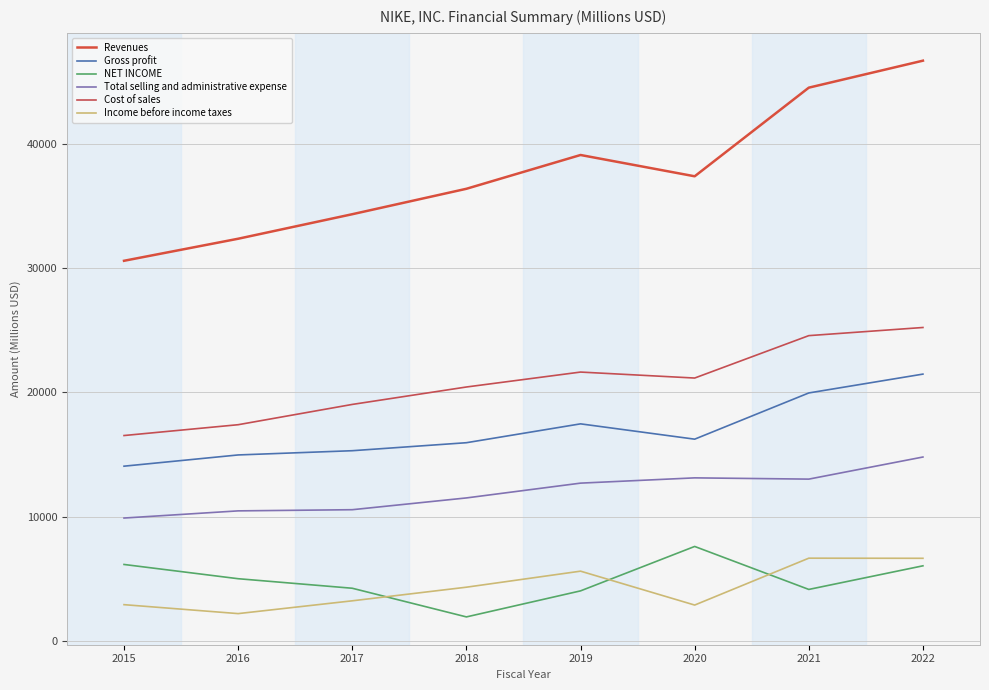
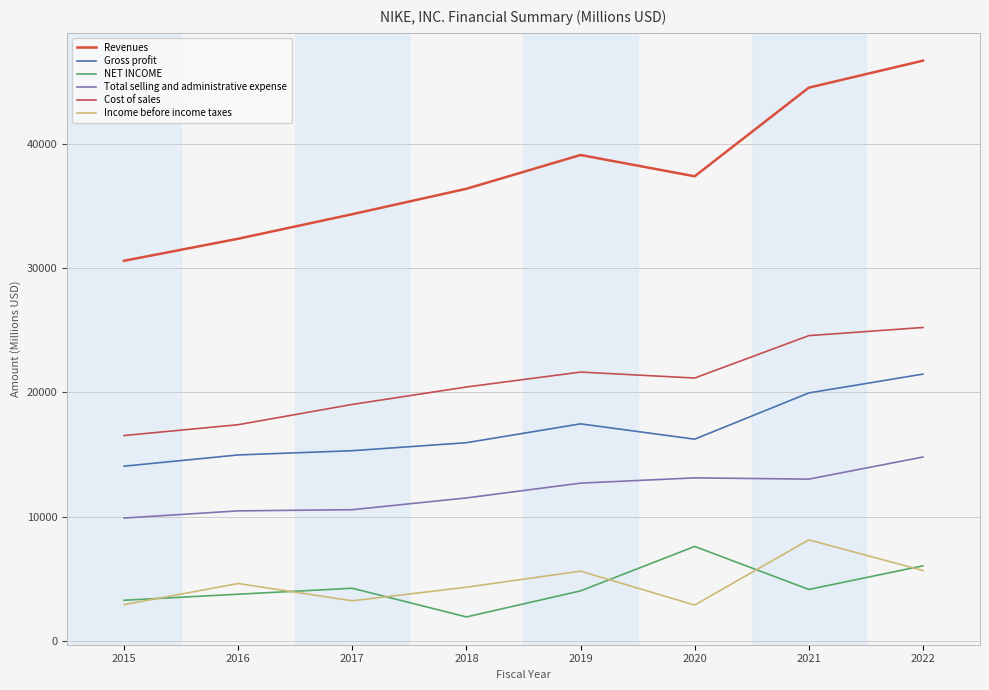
NET INCOME, 2015: 6200 -> 3300
NET INCOME, 2016: 5000 -> 3800
Income before income taxes, 2016: 2200 -> 4600
Income before income taxes, 2021: 6700 -> 8100
Income before income taxes, 2022: 6700 -> 5700
